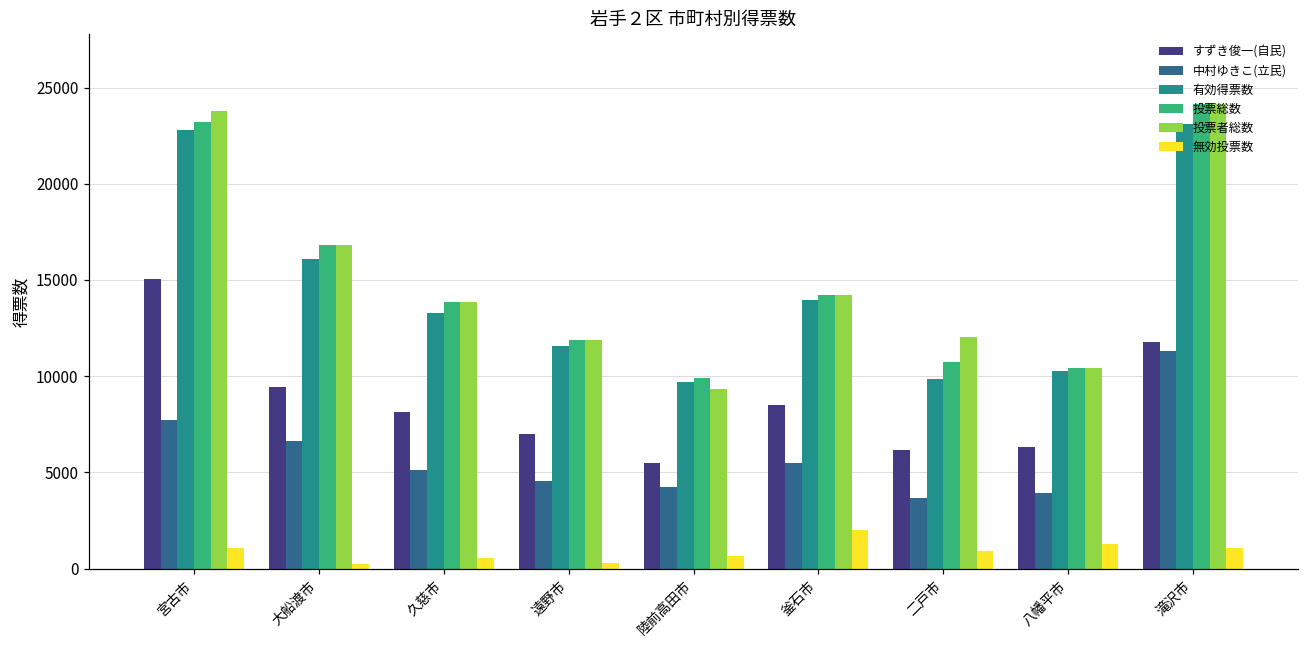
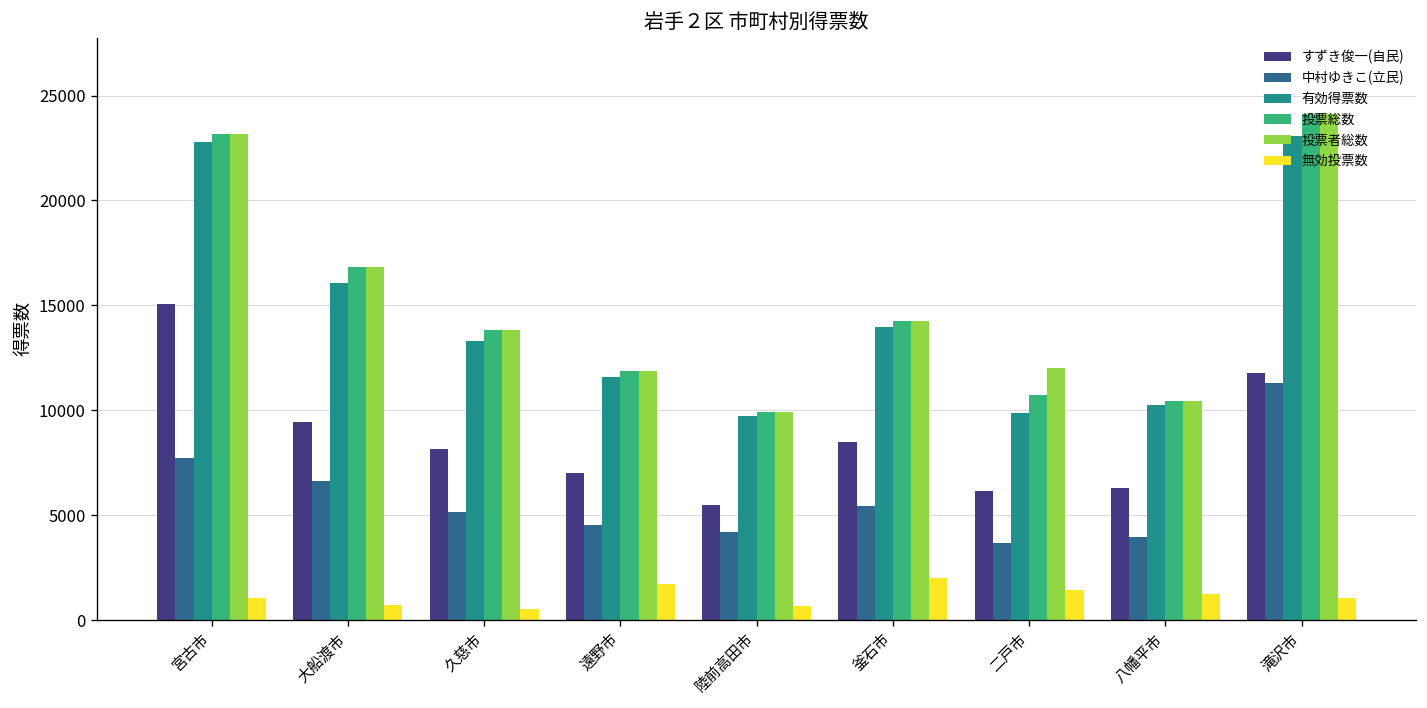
投票者総数, 宮古市: 23800 -> 23200
無効投票数, 大船渡市: 300 -> 700
無効投票数, 遠野市: 300 -> 1700
投票者総数, 陸前高田市: 9300 -> 9900
無効投票数, 二戸市: 900 -> 1400
